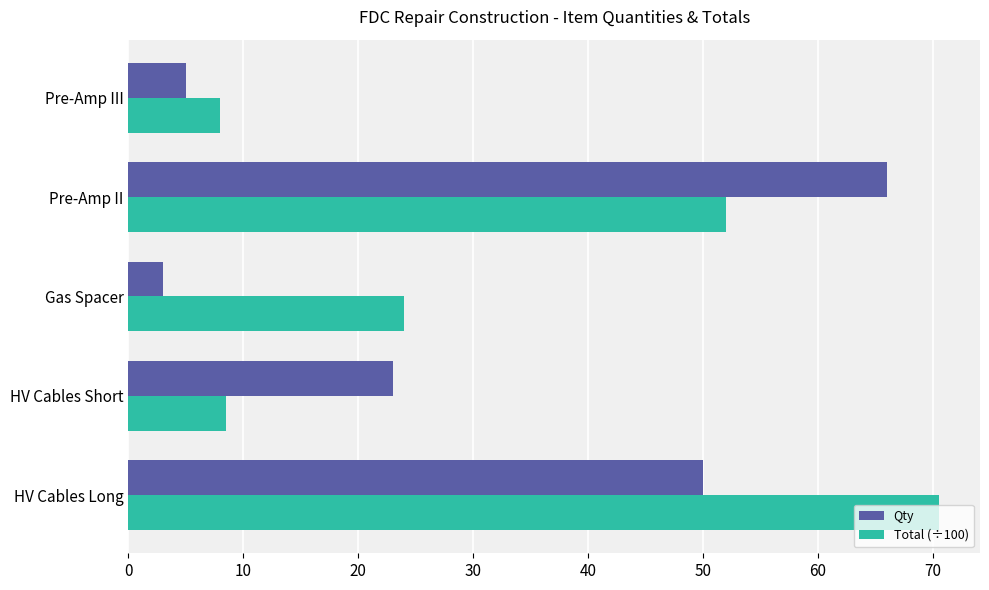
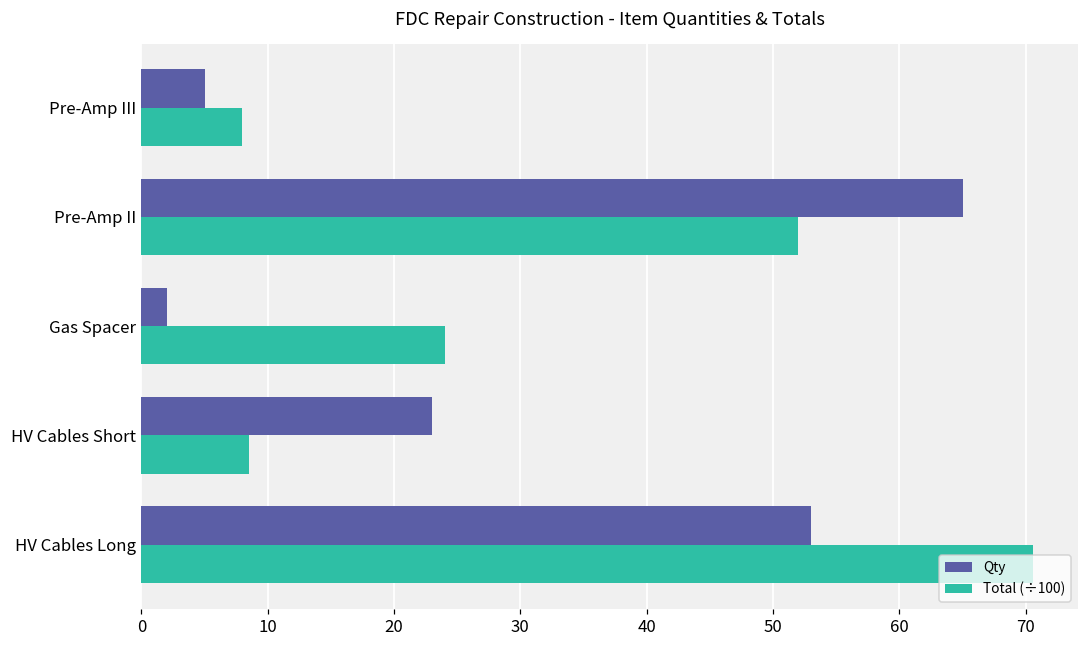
Qty, Pre-Amp II: 66 -> 65
Qty, Gas Spacer: 3 -> 2
Qty, HV Cables Long: 50 -> 53
